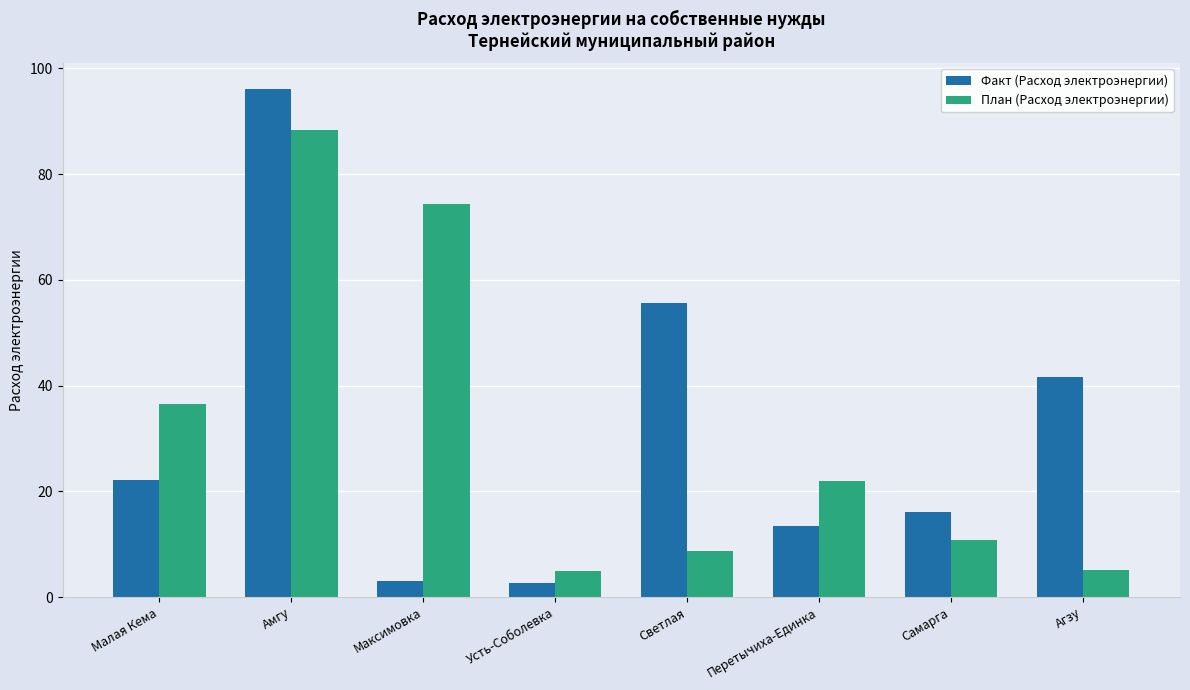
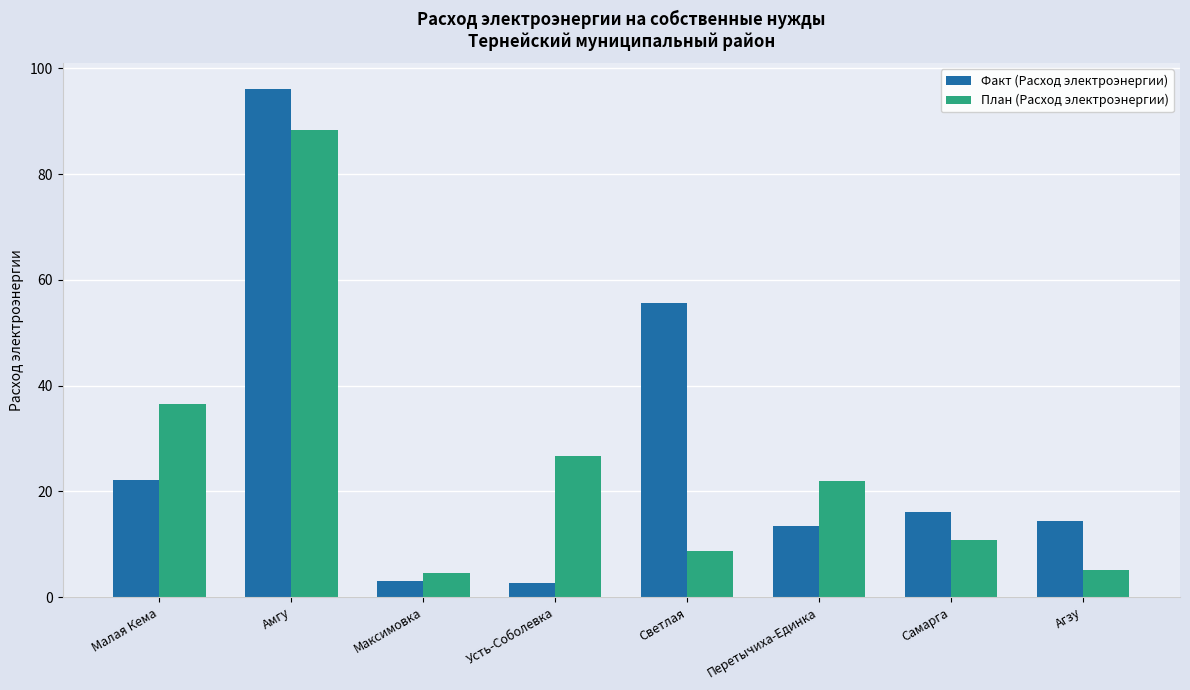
План (Расход электроэнергии), Максимовка: 74 -> 4
План (Расход электроэнергии), Усть-Соболевка: 5 -> 27
Факт (Расход электроэнергии), Агзу: 42 -> 14
